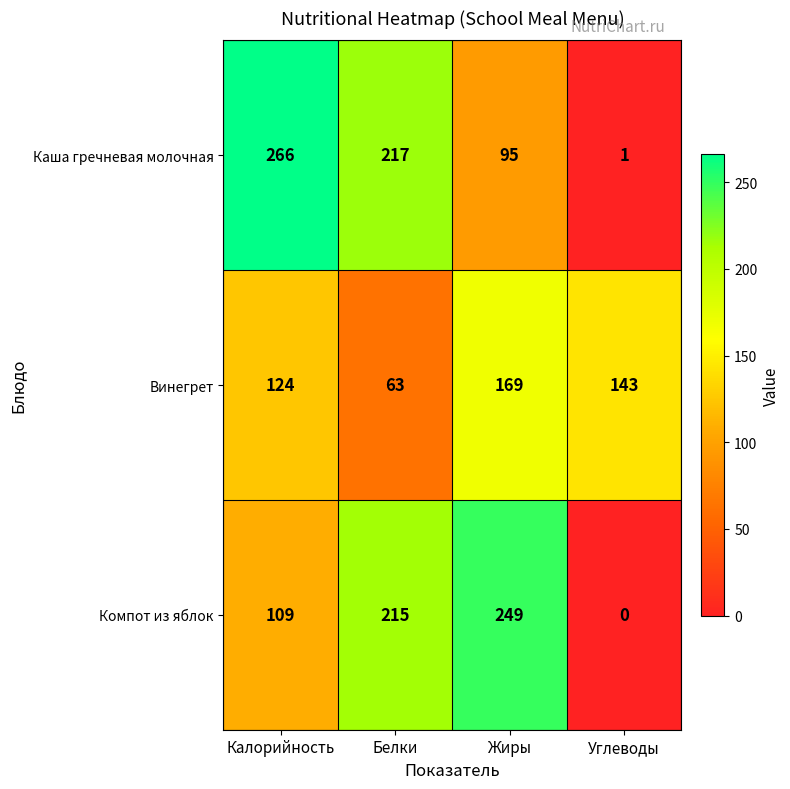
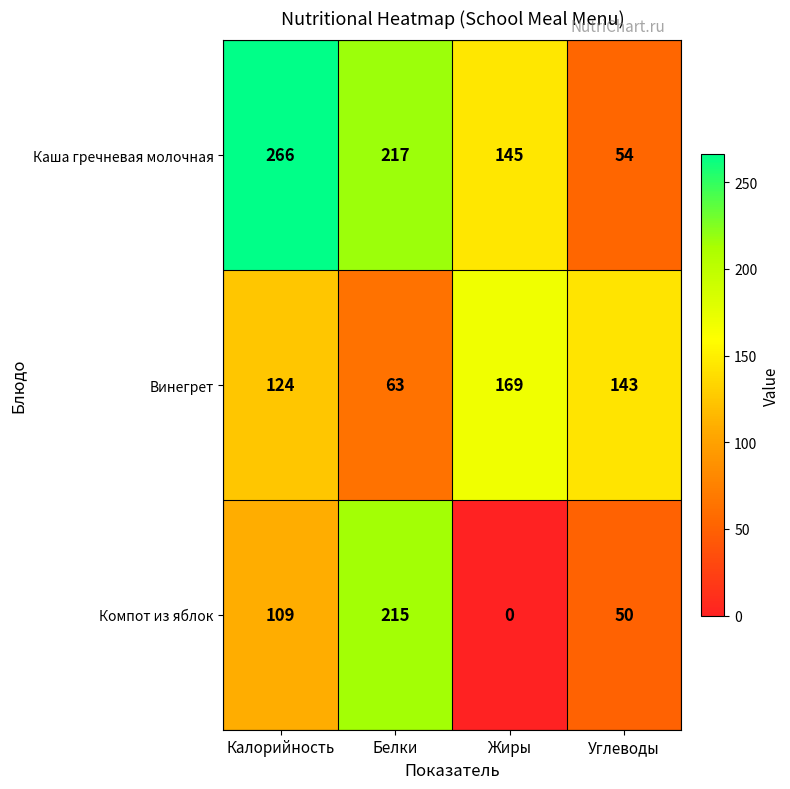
Каша гречневая молочная, Жиры: 95 -> 145
Каша гречневая молочная, Углеводы: 1 -> 54
Компот из яблок, Жиры: 249 -> 0
Компот из яблок, Углеводы: 0 -> 50
